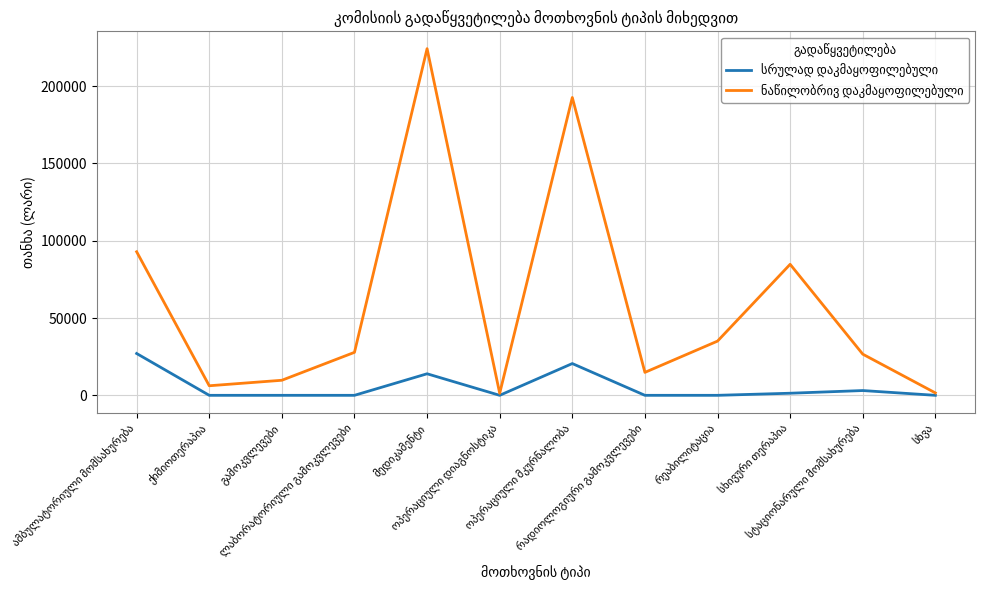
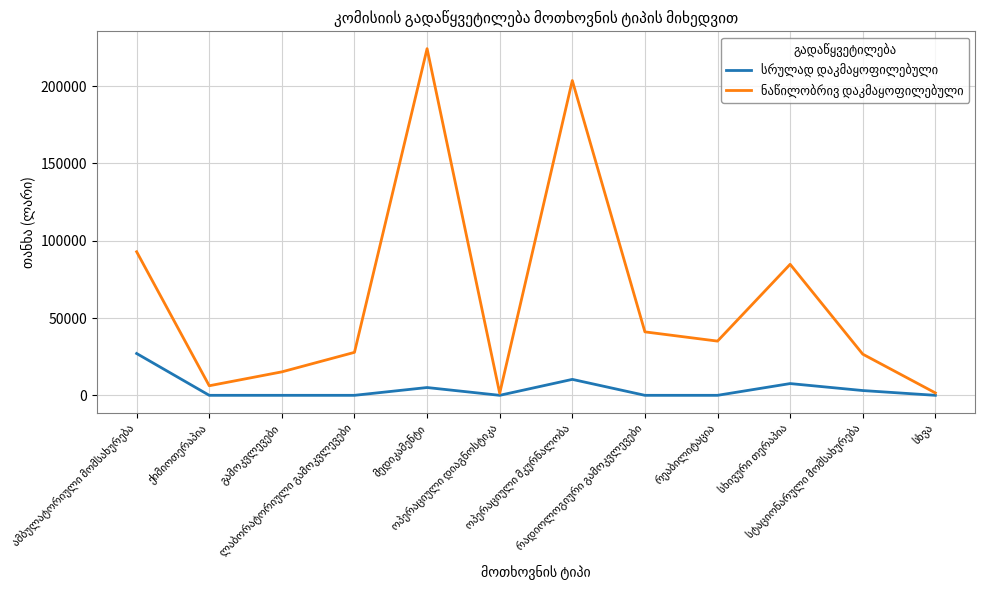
ნაწილობრივ დაკმაყოფილებული, გამოკვლევები: 10000 -> 15000
სრულად დაკმაყოფილებული, მედიკამენტი: 14000 -> 5000
სრულად დაკმაყოფილებული, ოპერაციული მკურნალობა: 21000 -> 10000
ნაწილობრივ დაკმაყოფილებული, ოპერაციული მკურნალობა: 193000 -> 204000
ნაწილობრივ დაკმაყოფილებული, რადიოლოგიური გამოკვლევები: 15000 -> 41000
სრულად დაკმაყოფილებული, სხივური თერაპია: 1000 -> 8000
